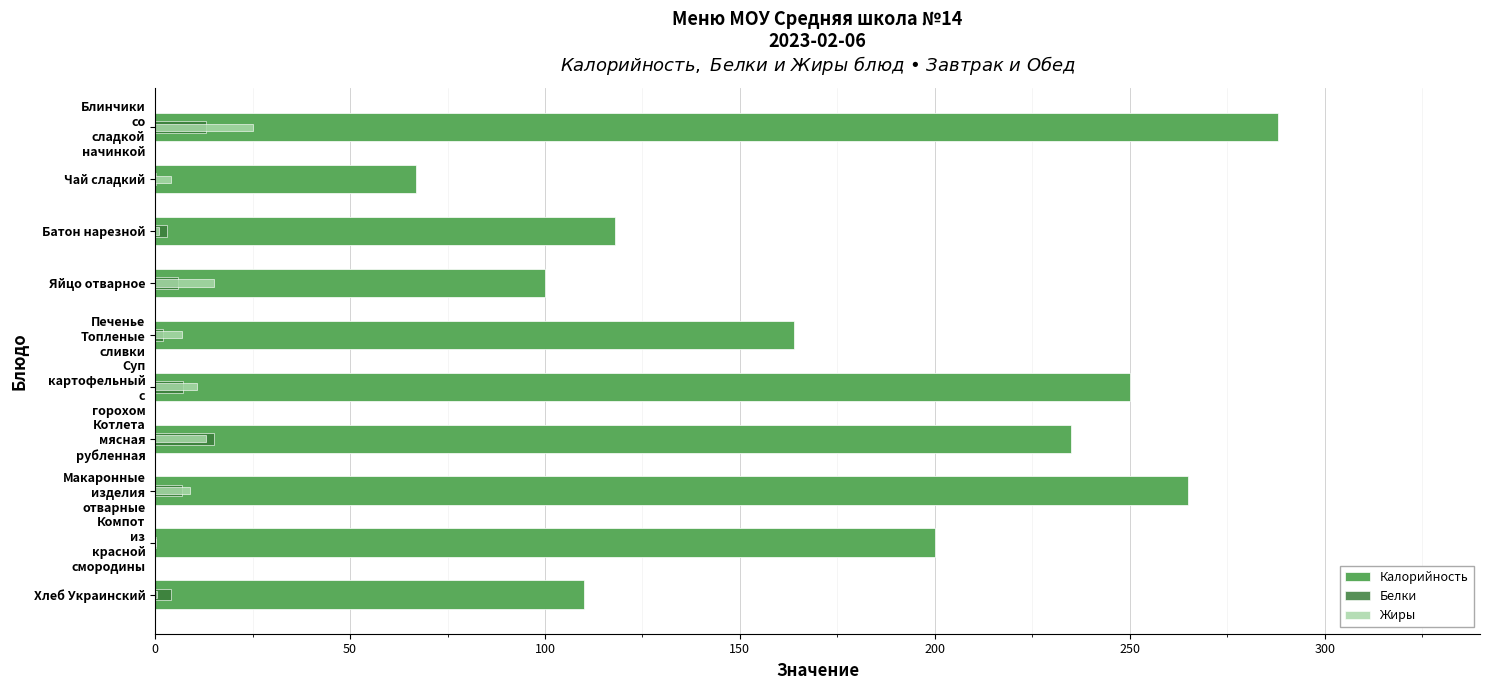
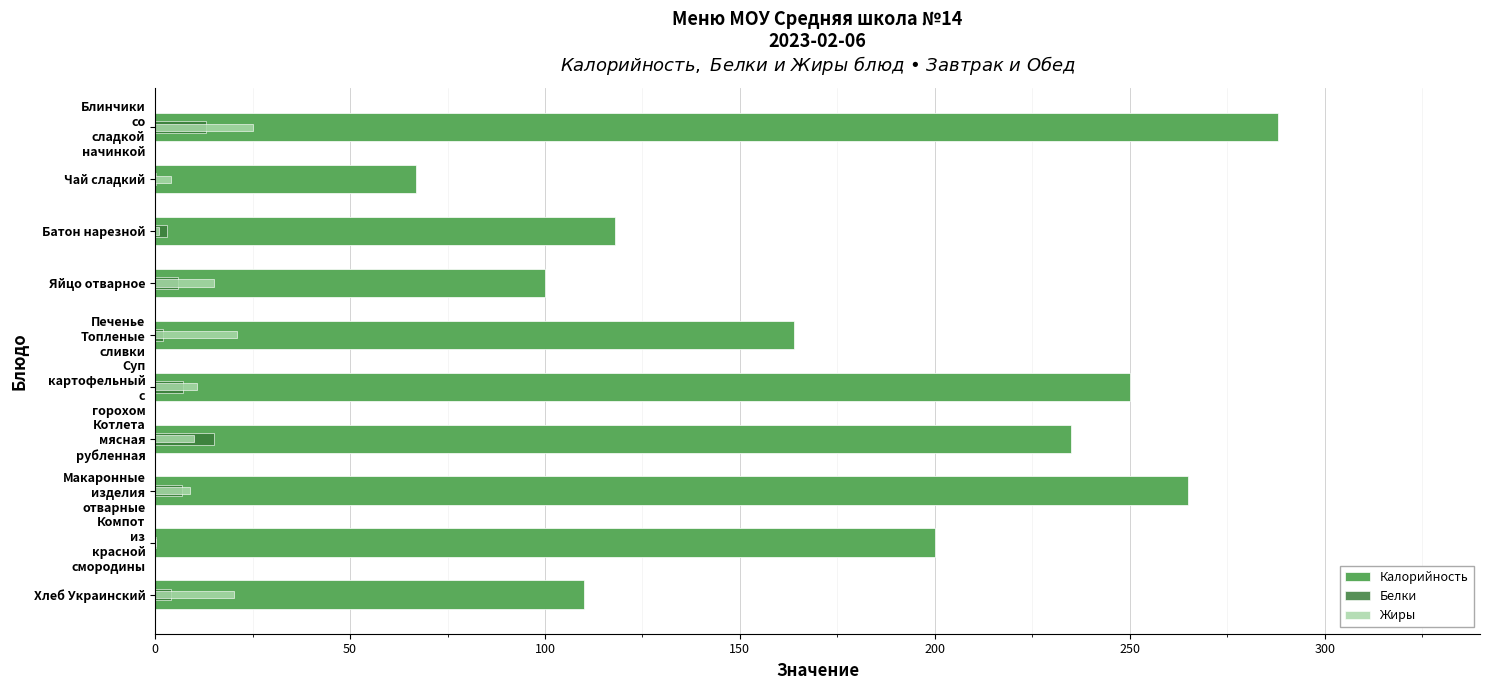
Жиры, Печенье Топленые сливки: 7 -> 21
Жиры, Котлета мясная рубленная: 13 -> 10
Жиры, Хлеб Украинский: 1 -> 20
